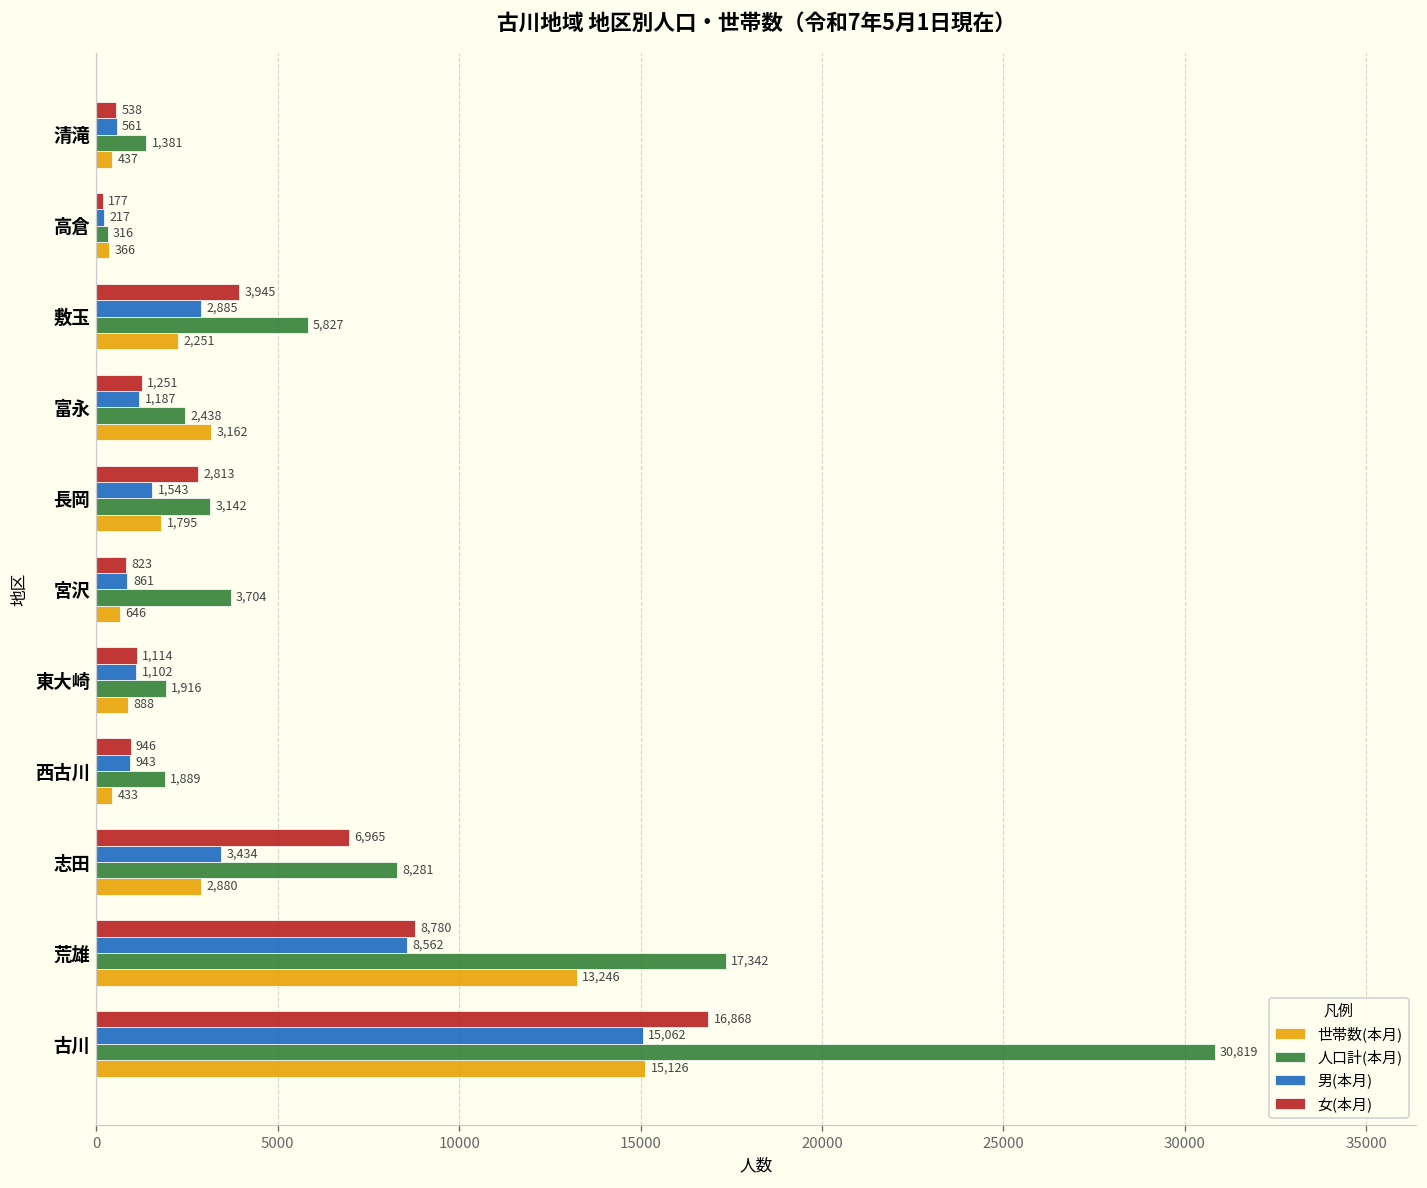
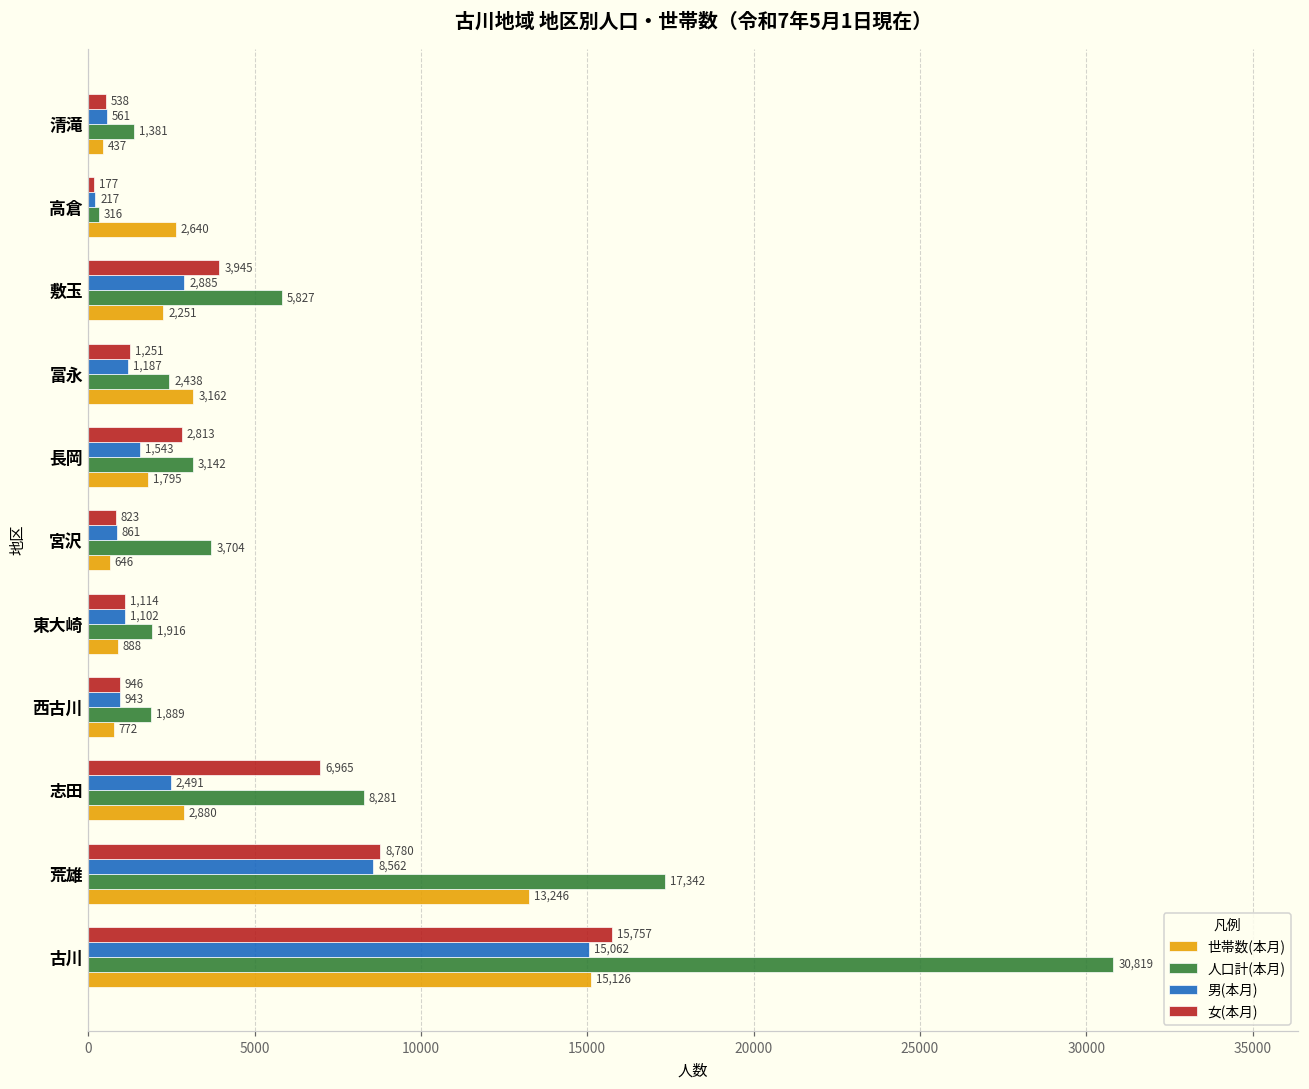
世帯数(本月), 高倉: 366 -> 2,640
世帯数(本月), 西古川: 433 -> 772
男(本月), 志田: 3,434 -> 2,491
女(本月), 古川: 16,868 -> 15,757
